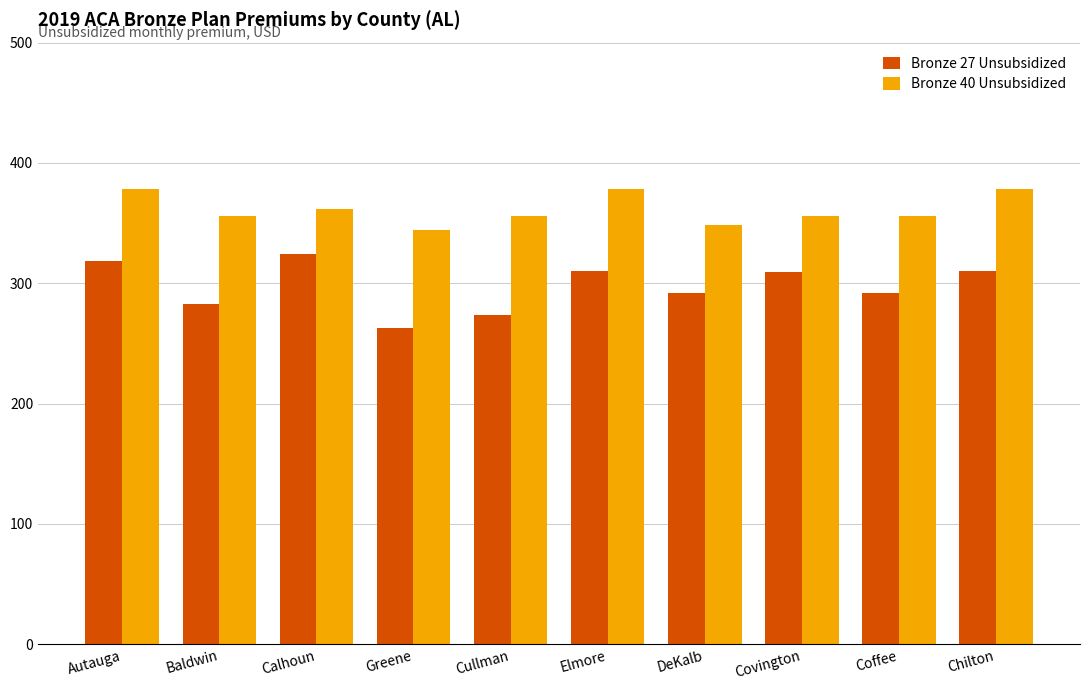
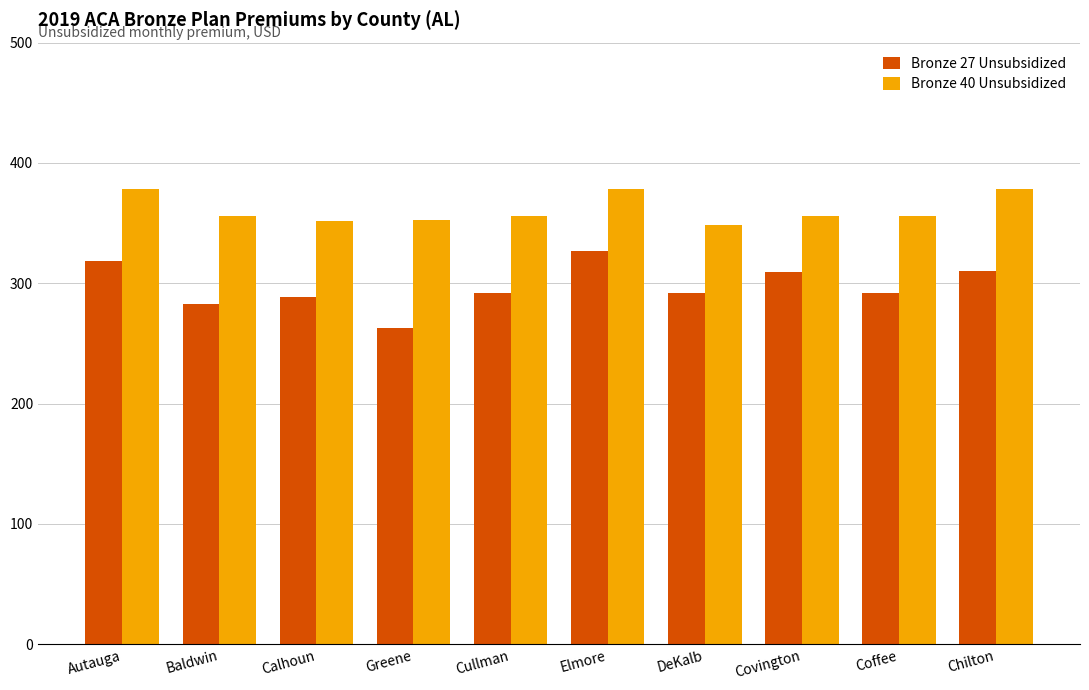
Bronze 27 Unsubsidized, Calhoun: 324 -> 289
Bronze 40 Unsubsidized, Calhoun: 362 -> 352
Bronze 40 Unsubsidized, Greene: 344 -> 353
Bronze 27 Unsubsidized, Cullman: 274 -> 292
Bronze 27 Unsubsidized, Elmore: 310 -> 327
